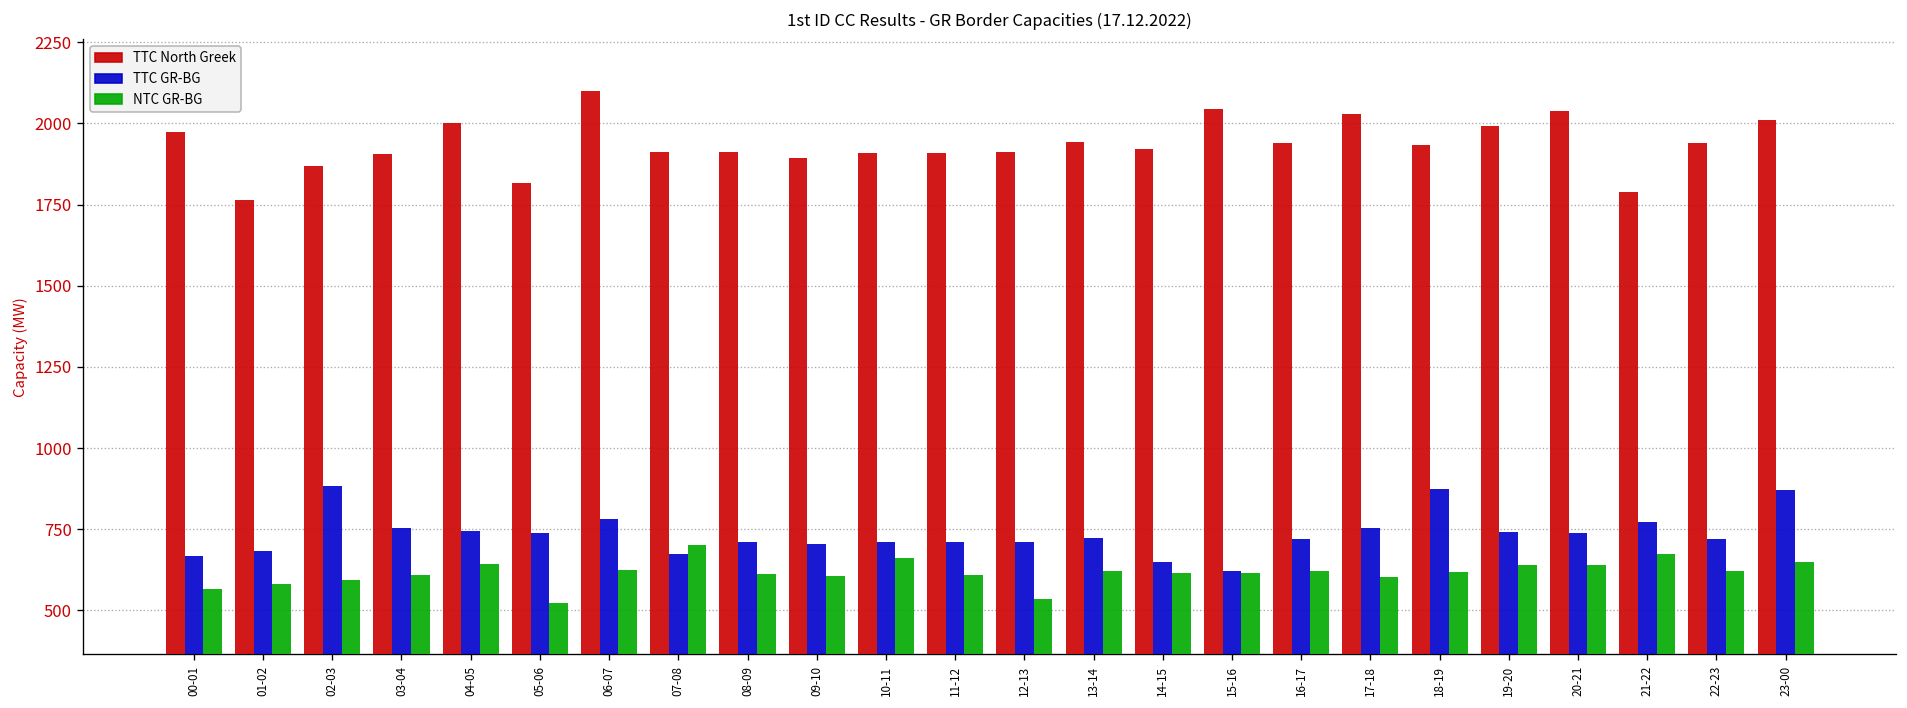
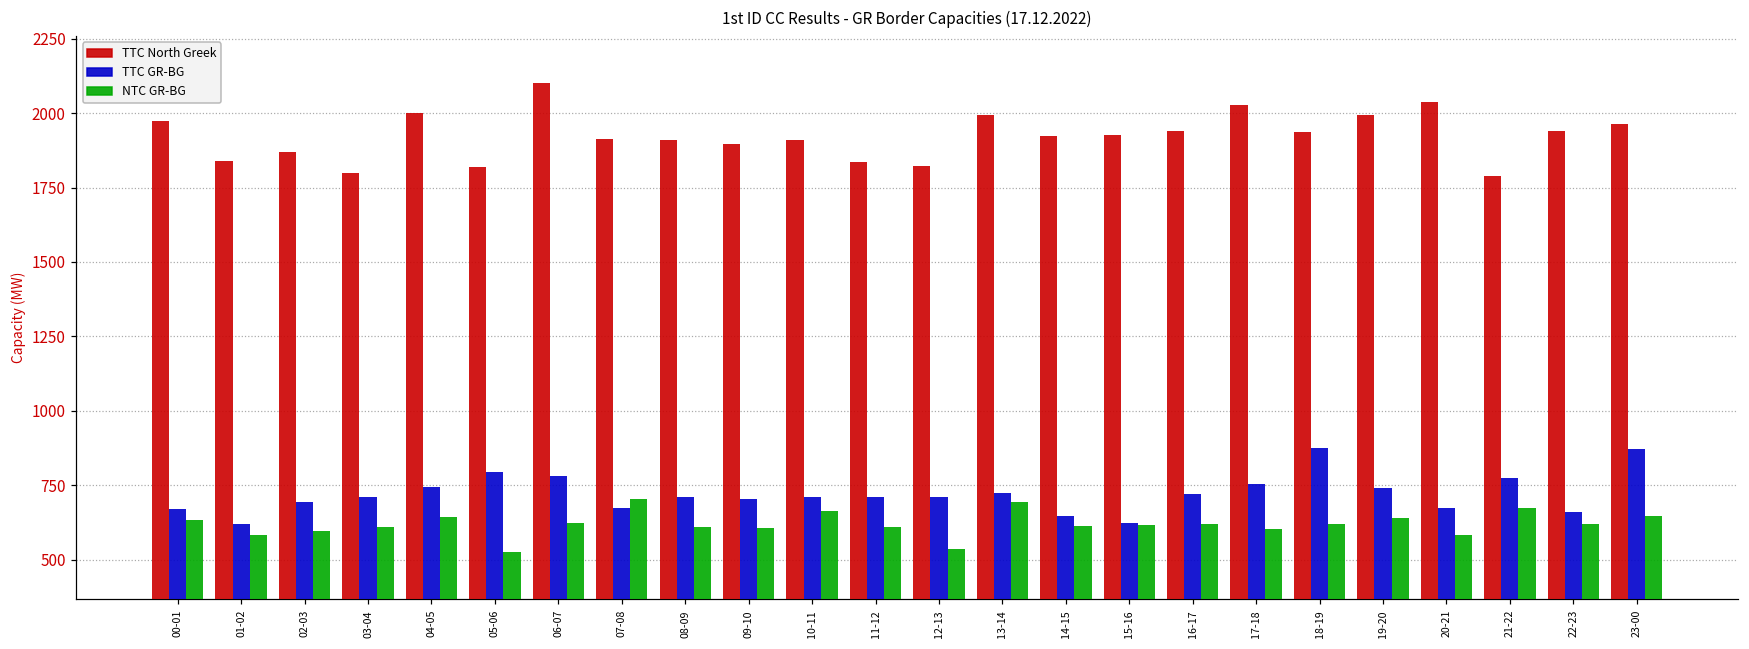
NTC GR-BG, 00-01: 570 -> 630
TTC North Greek, 01-02: 1760 -> 1840
TTC GR-BG, 01-02: 680 -> 620
TTC GR-BG, 02-03: 880 -> 700
TTC North Greek, 03-04: 1910 -> 1800
TTC GR-BG, 03-04: 750 -> 710
TTC GR-BG, 05-06: 740 -> 800
TTC North Greek, 11-12: 1910 -> 1840
TTC North Greek, 12-13: 1910 -> 1820
TTC North Greek, 13-14: 1940 -> 1990
NTC GR-BG, 13-14: 620 -> 700
TTC North Greek, 15-16: 2040 -> 1930
TTC GR-BG, 20-21: 740 -> 670
NTC GR-BG, 20-21: 640 -> 580
TTC GR-BG, 22-23: 720 -> 660
TTC North Greek, 23-00: 2010 -> 1960
